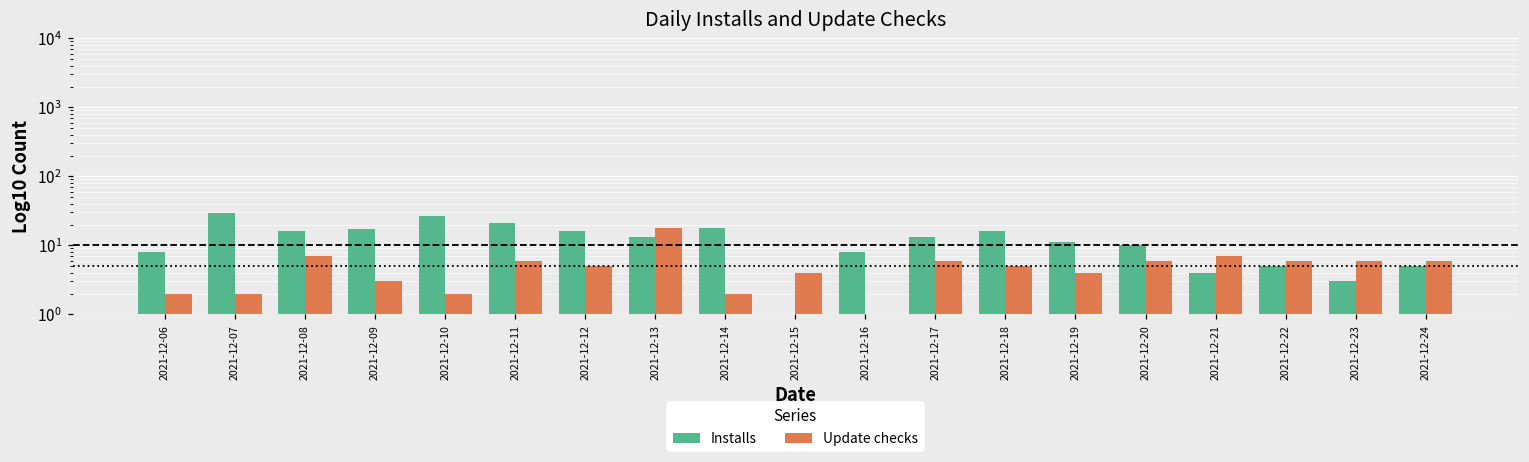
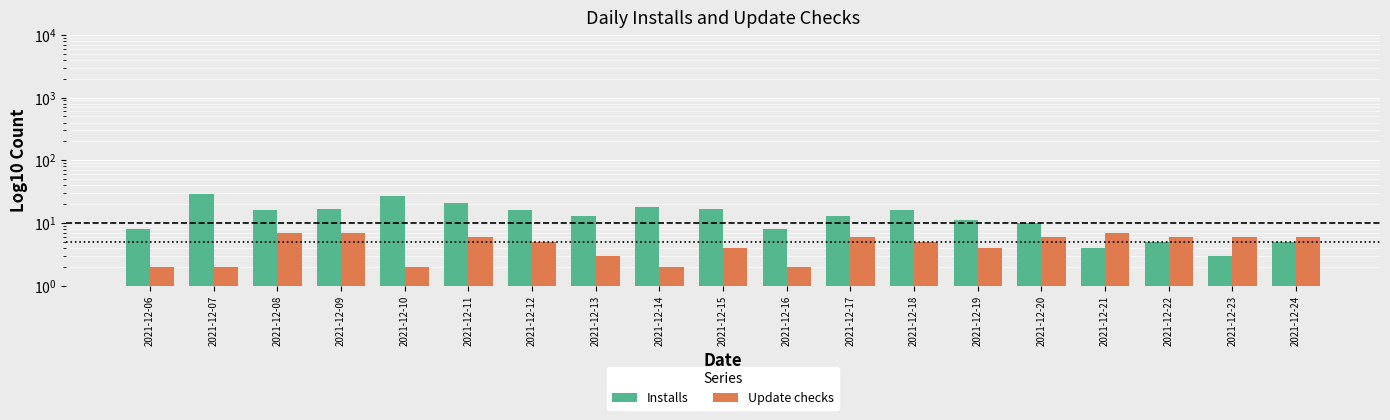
Update checks, 2021-12-09: 3 -> 7
Update checks, 2021-12-13: 18 -> 3
Installs, 2021-12-15: 1 -> 17
Update checks, 2021-12-16: 1 -> 2
